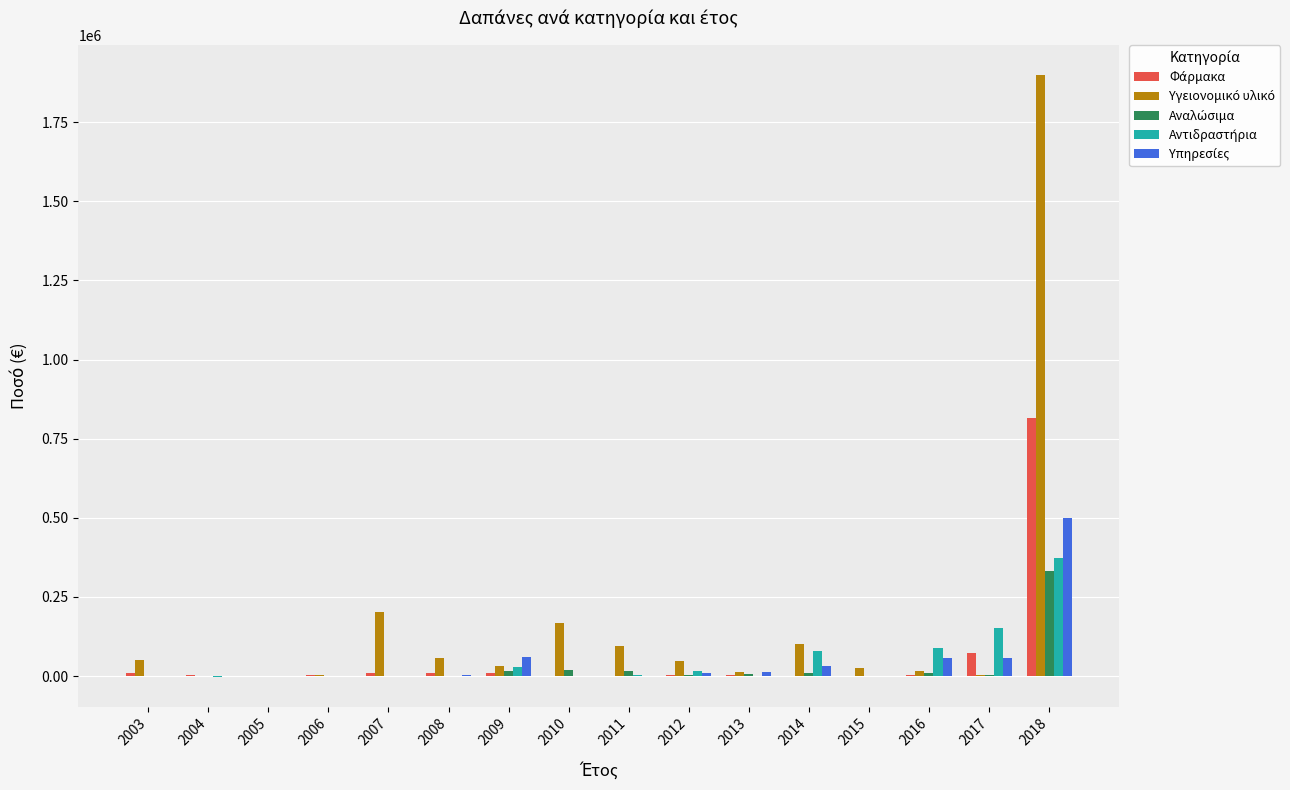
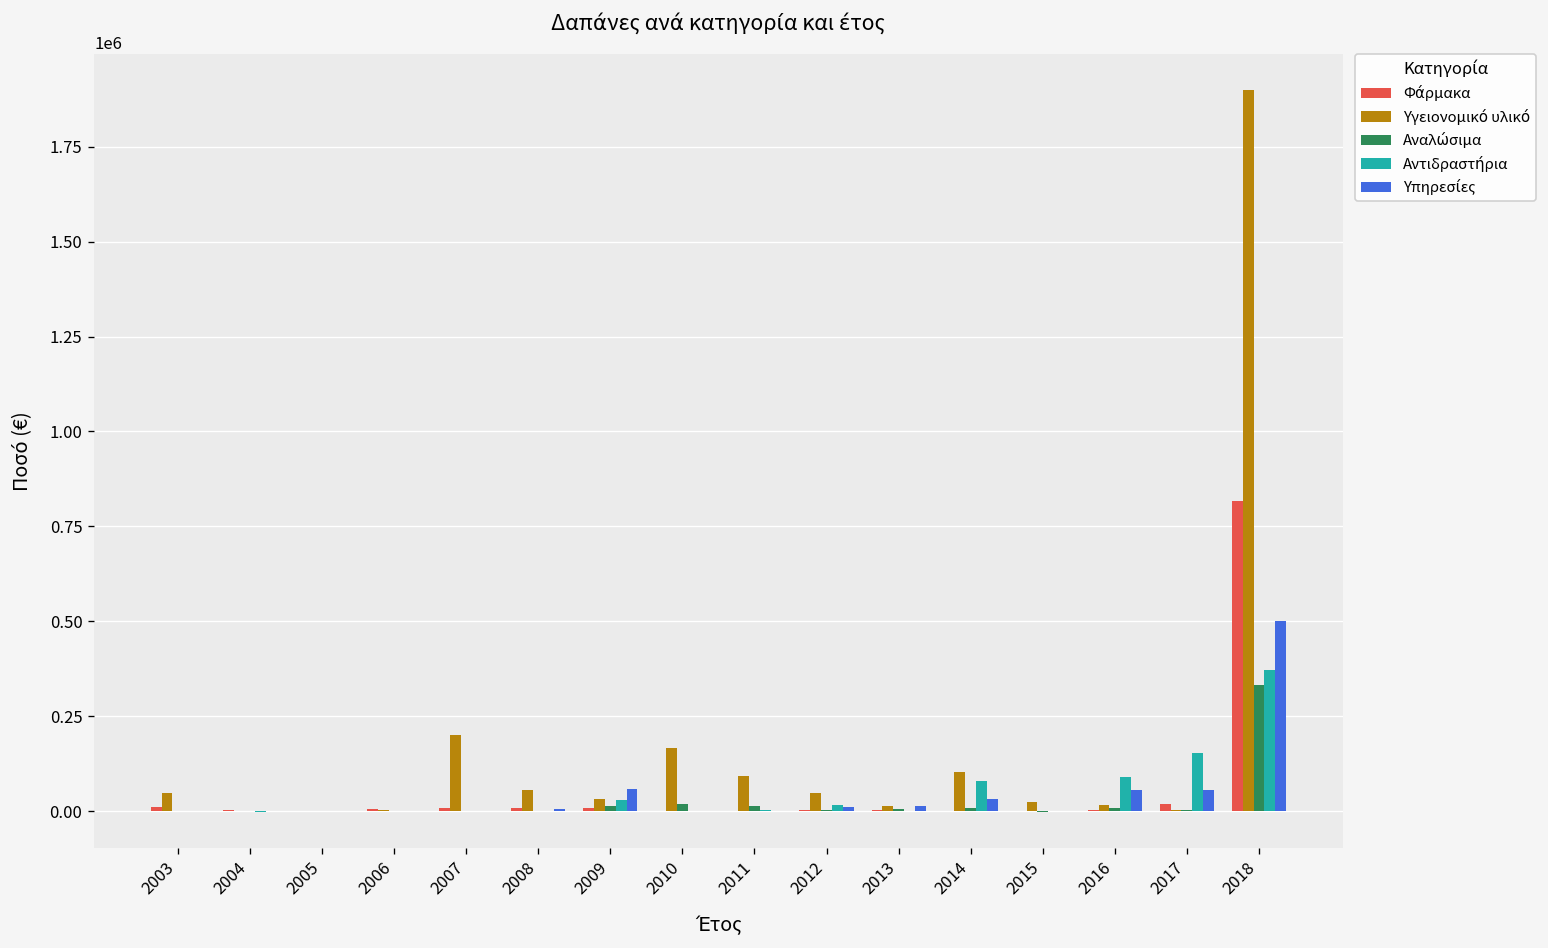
Φάρμακα, 2017: 70000 -> 20000
